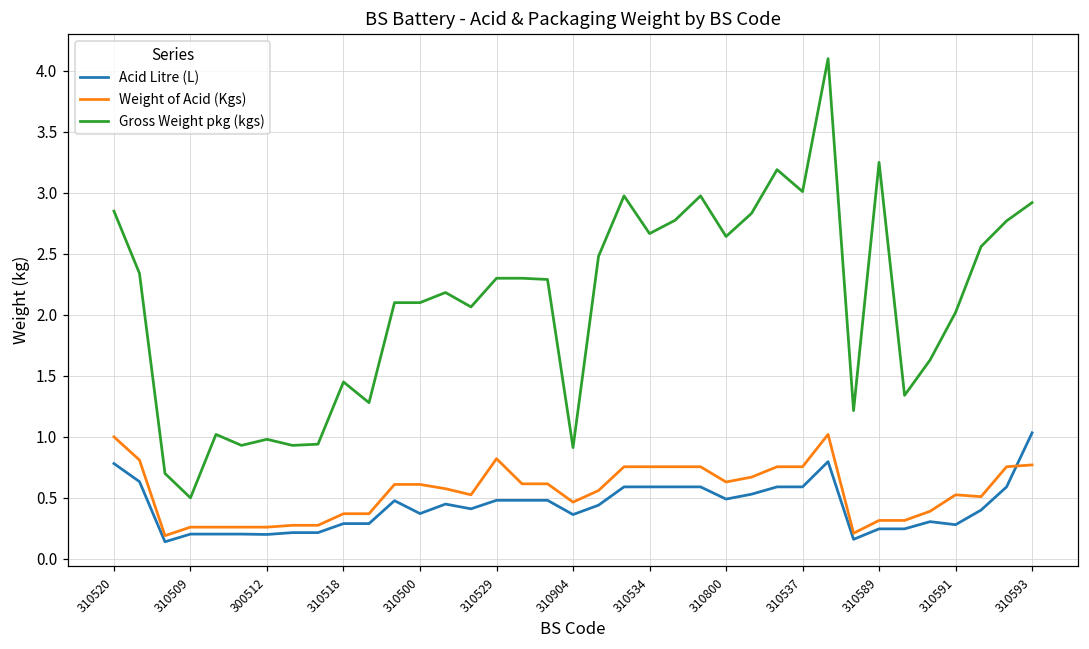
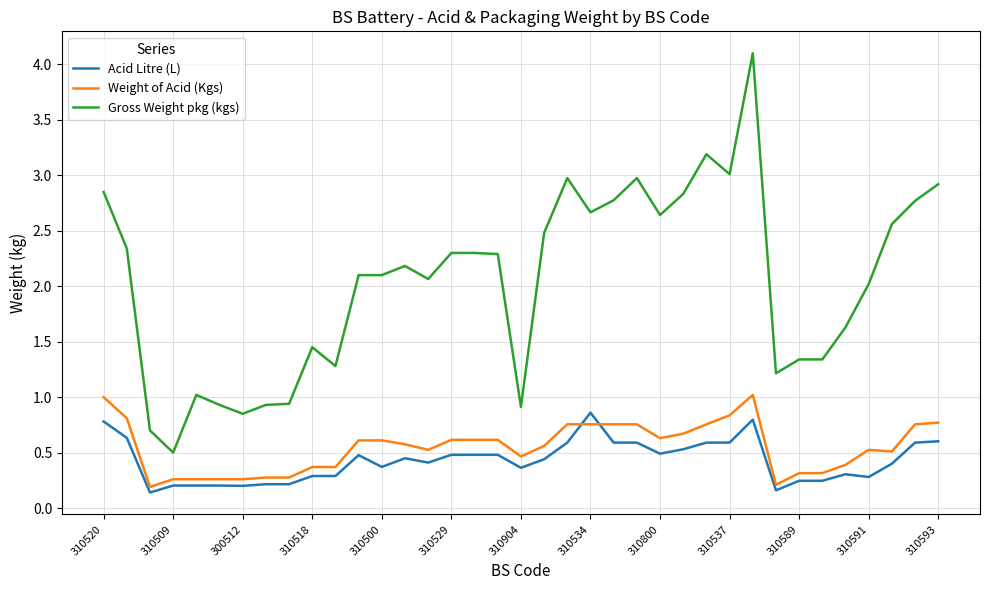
Gross Weight pkg (kgs), 300512: 0.98 -> 0.85
Weight of Acid (Kgs), 310529: 0.82 -> 0.62
Acid Litre (L), 310534: 0.59 -> 0.86
Weight of Acid (Kgs), 310537: 0.76 -> 0.84
Gross Weight pkg (kgs), 310589: 3.25 -> 1.34
Acid Litre (L), 310593: 1.03 -> 0.60
